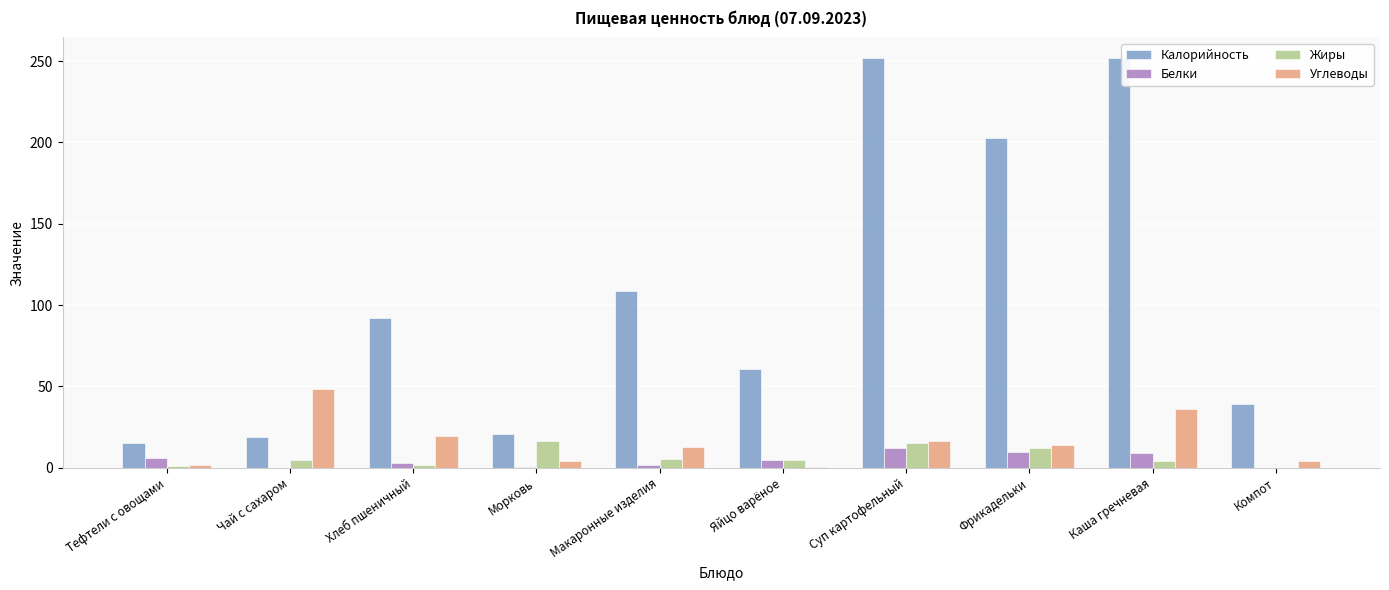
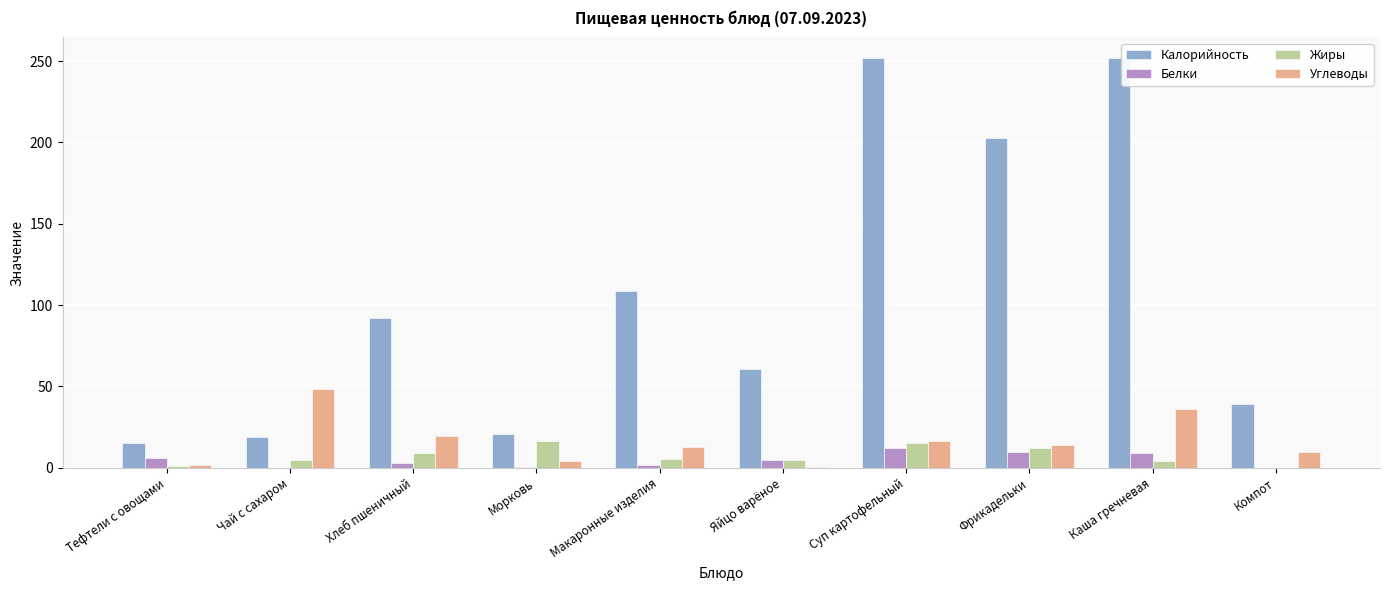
Жиры, Хлеб пшеничный: 2 -> 9
Углеводы, Компот: 4 -> 10
